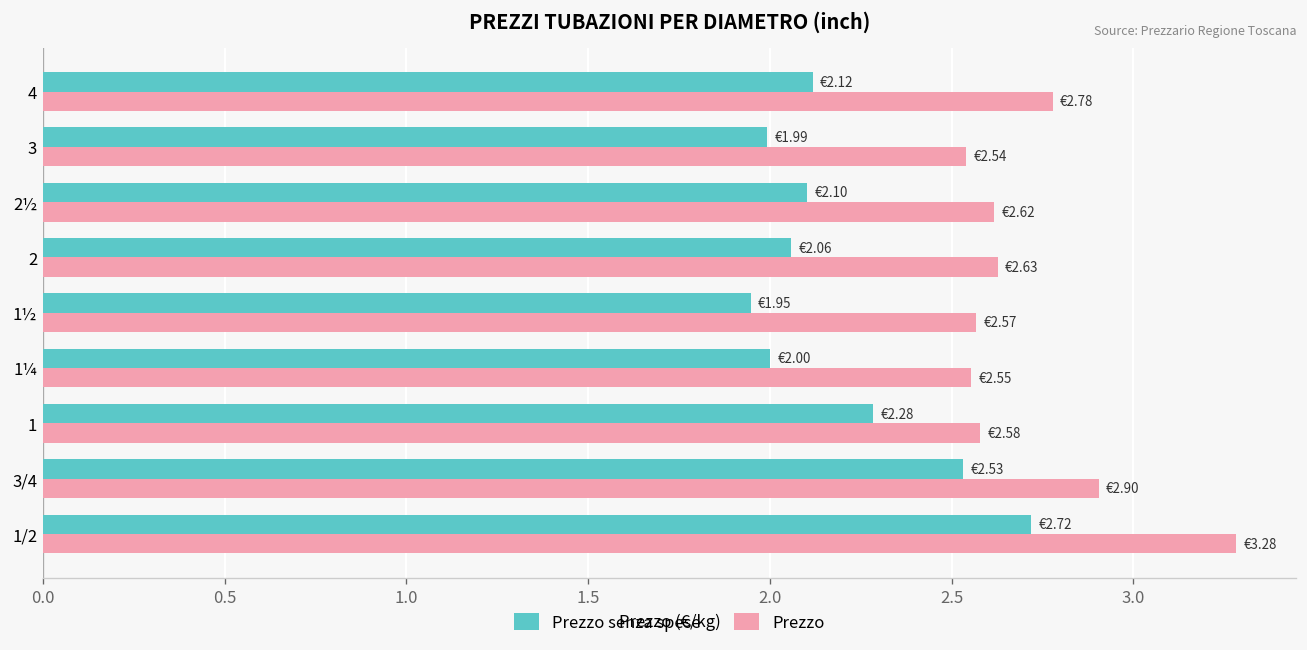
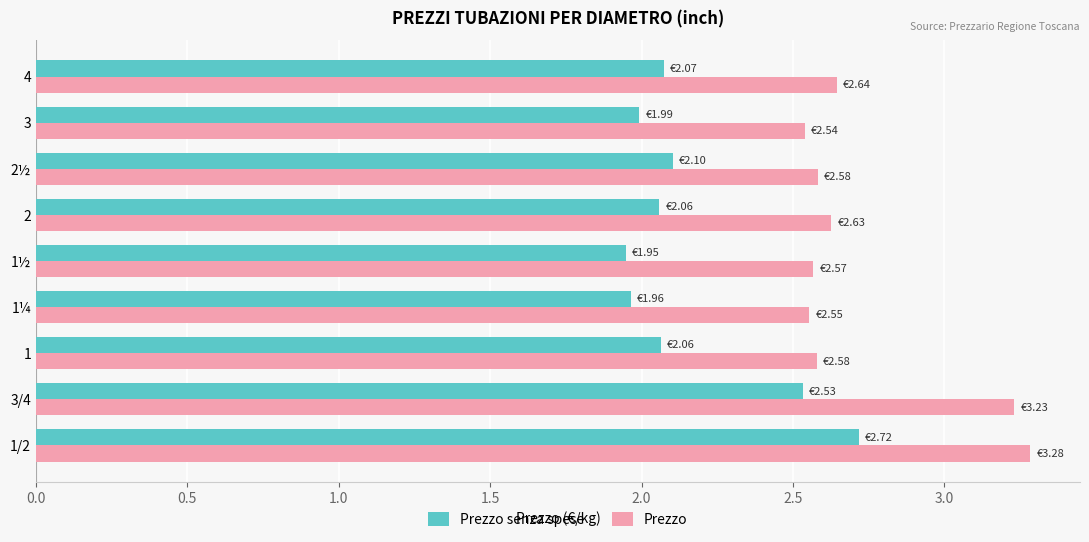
Prezzo senza spese, 4: €2.12 -> €2.07
Prezzo, 4: €2.78 -> €2.64
Prezzo, 2½: €2.62 -> €2.58
Prezzo senza spese, 1¼: €2.00 -> €1.96
Prezzo senza spese, 1: €2.28 -> €2.06
Prezzo, 3/4: €2.90 -> €3.23
